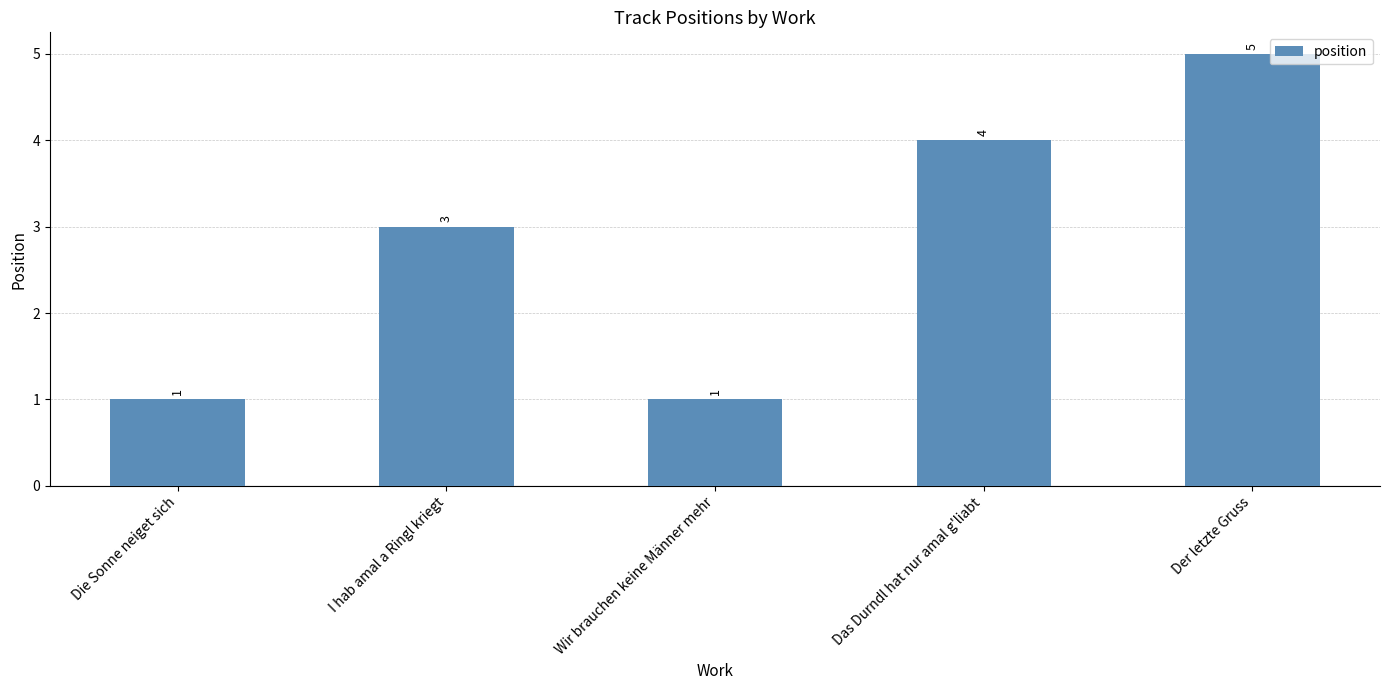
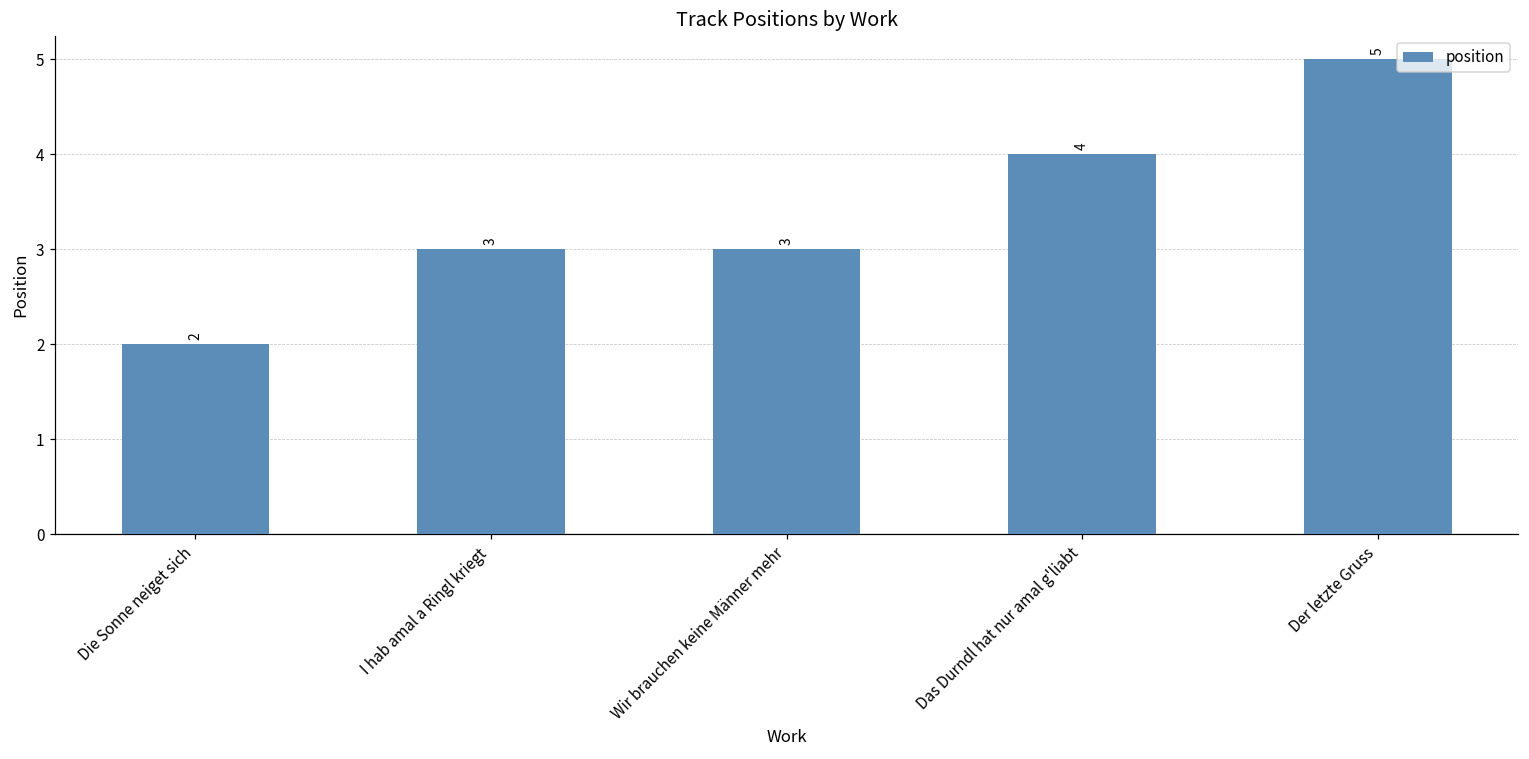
Die Sonne neiget sich: 1 -> 2
Wir brauchen keine Männer mehr: 1 -> 3
